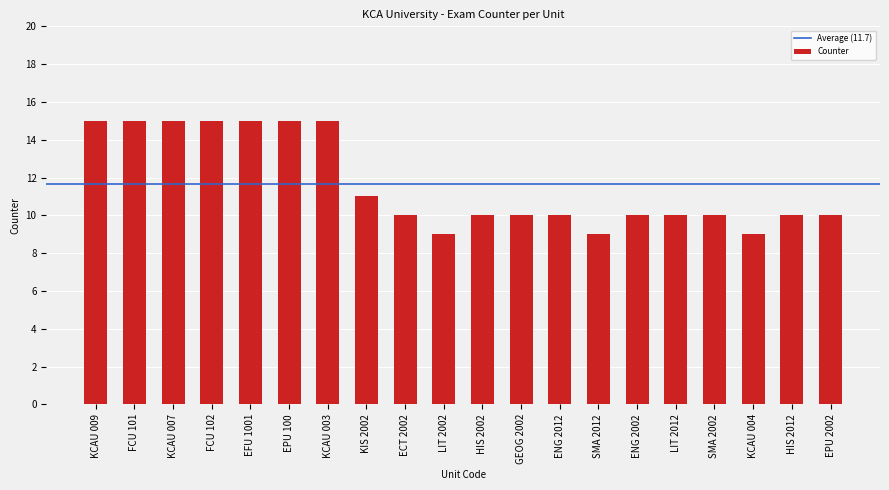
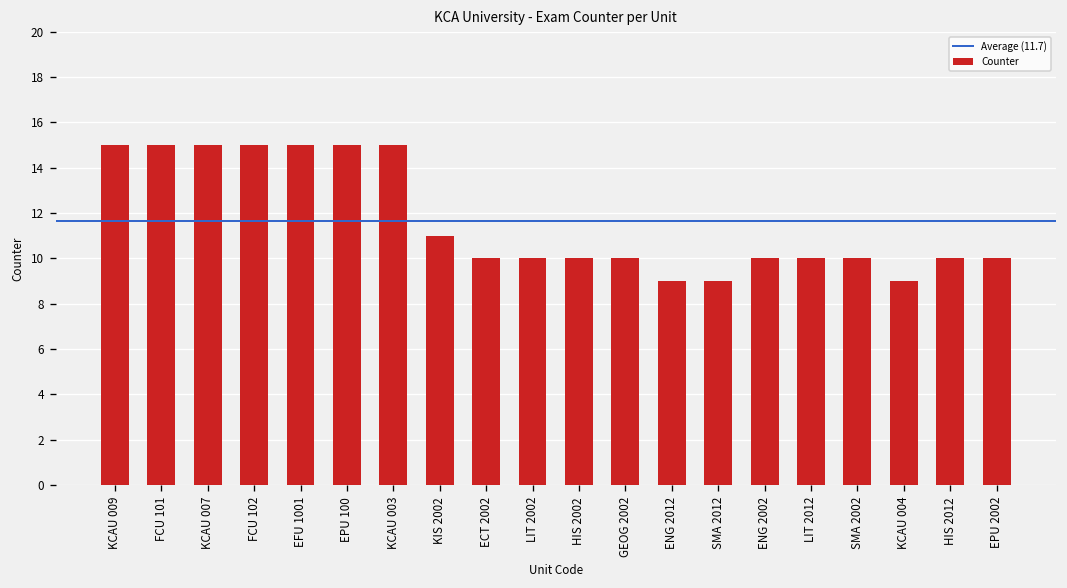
LIT 2002: 9 -> 10
ENG 2012: 10 -> 9
